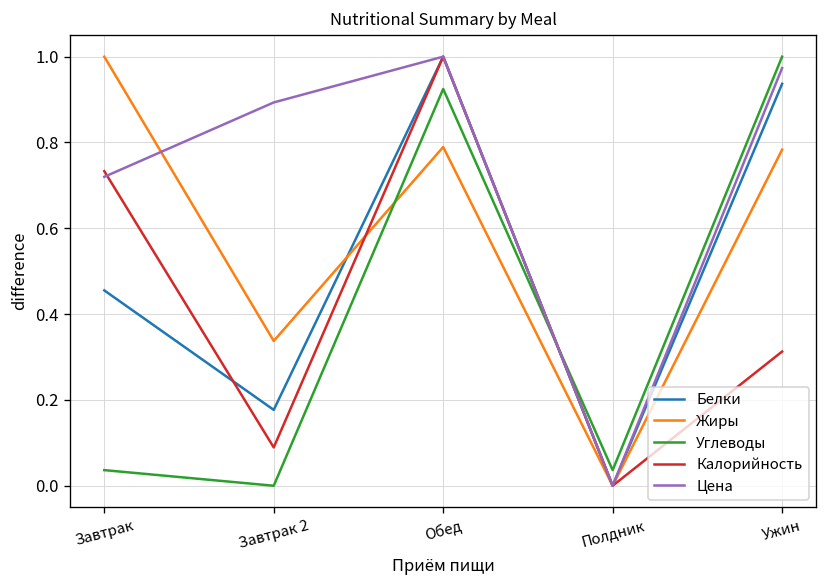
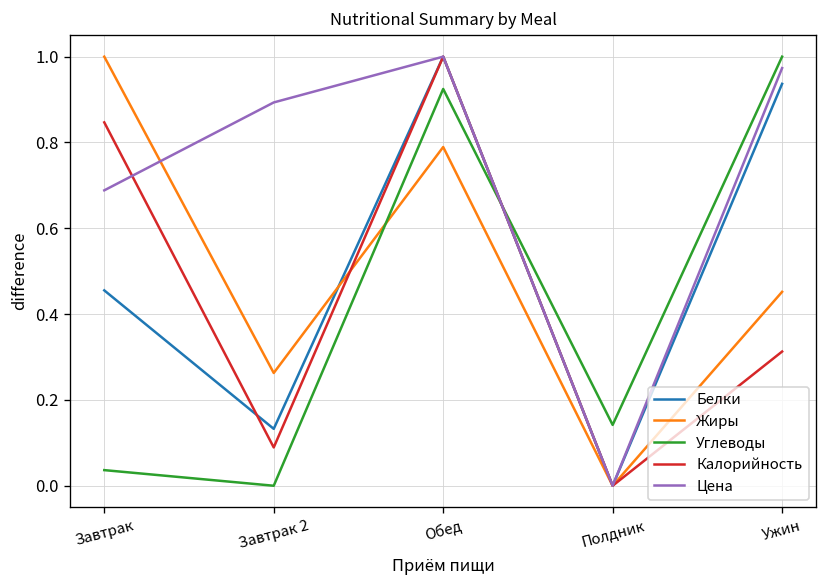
Калорийность, Завтрак: 0.73 -> 0.85
Цена, Завтрак: 0.72 -> 0.69
Белки, Завтрак 2: 0.18 -> 0.13
Жиры, Завтрак 2: 0.34 -> 0.26
Углеводы, Полдник: 0.04 -> 0.14
Жиры, Ужин: 0.78 -> 0.45
